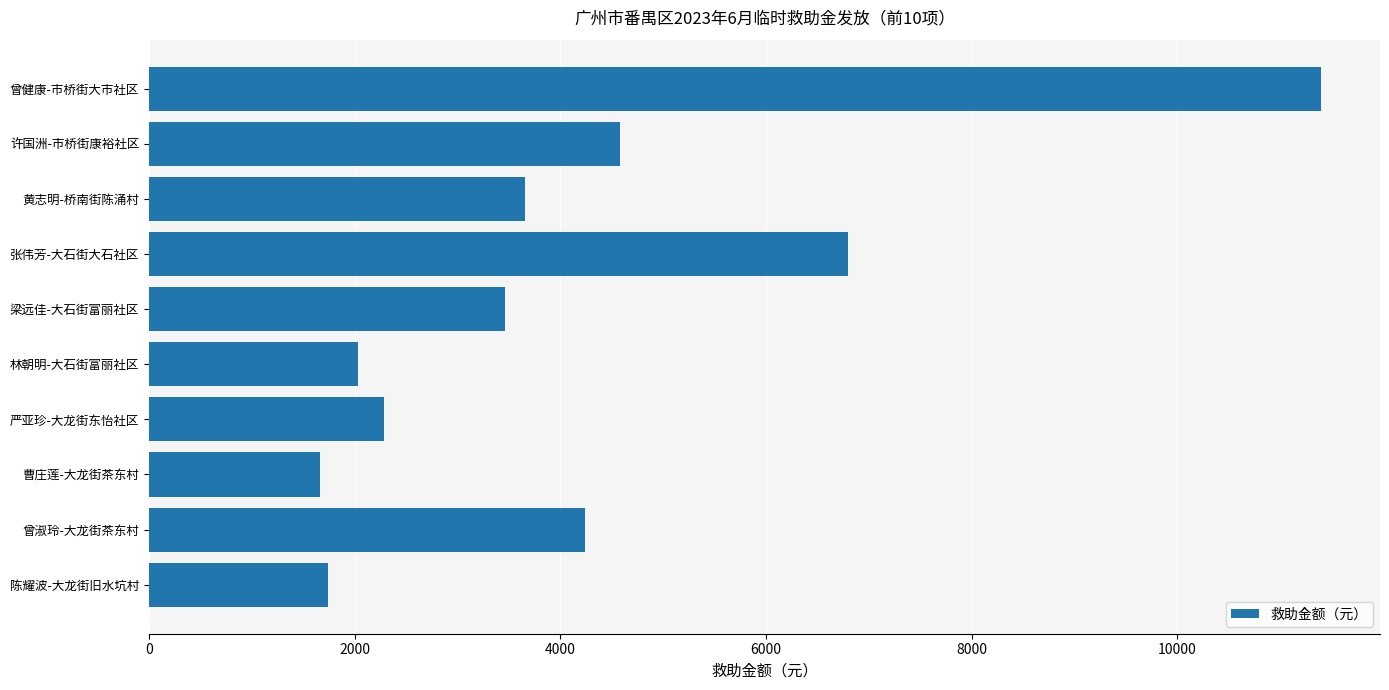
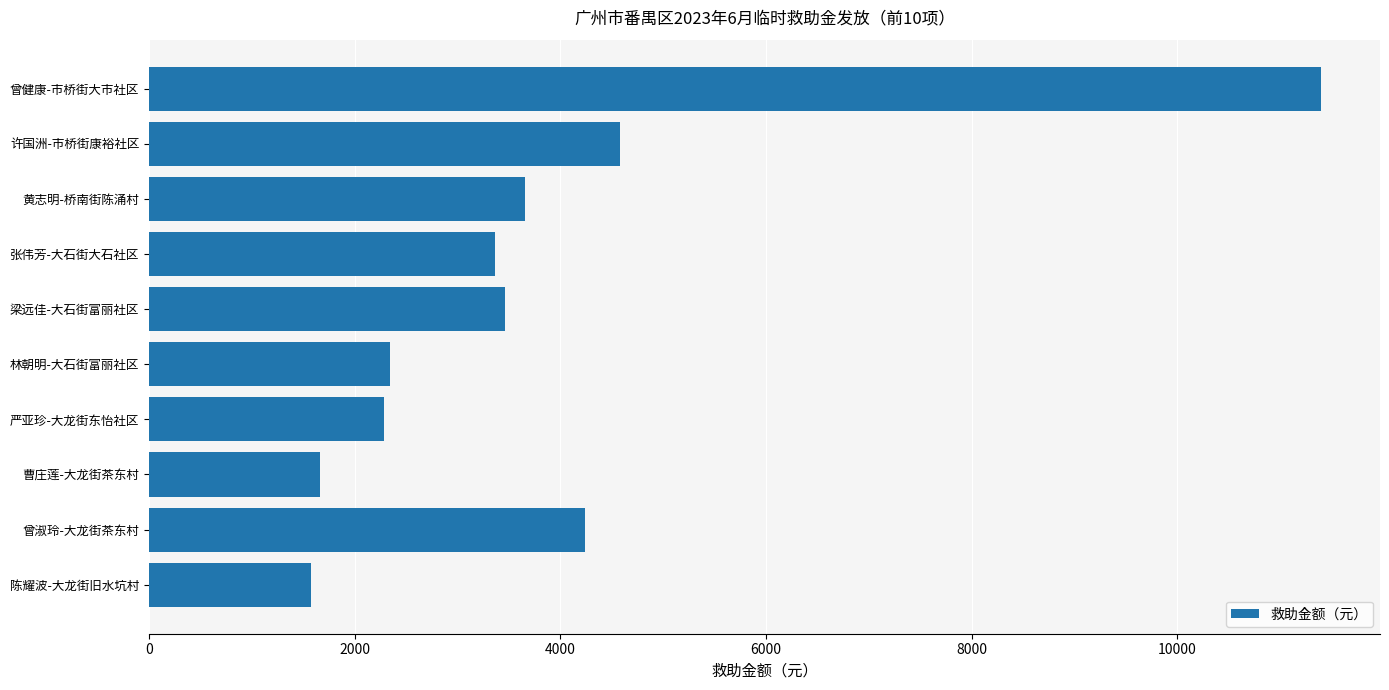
张伟芳-大石街大石社区: 6800 -> 3370
林朝明-大石街富丽社区: 2030 -> 2340
陈耀波-大龙街旧水坑村: 1740 -> 1580
